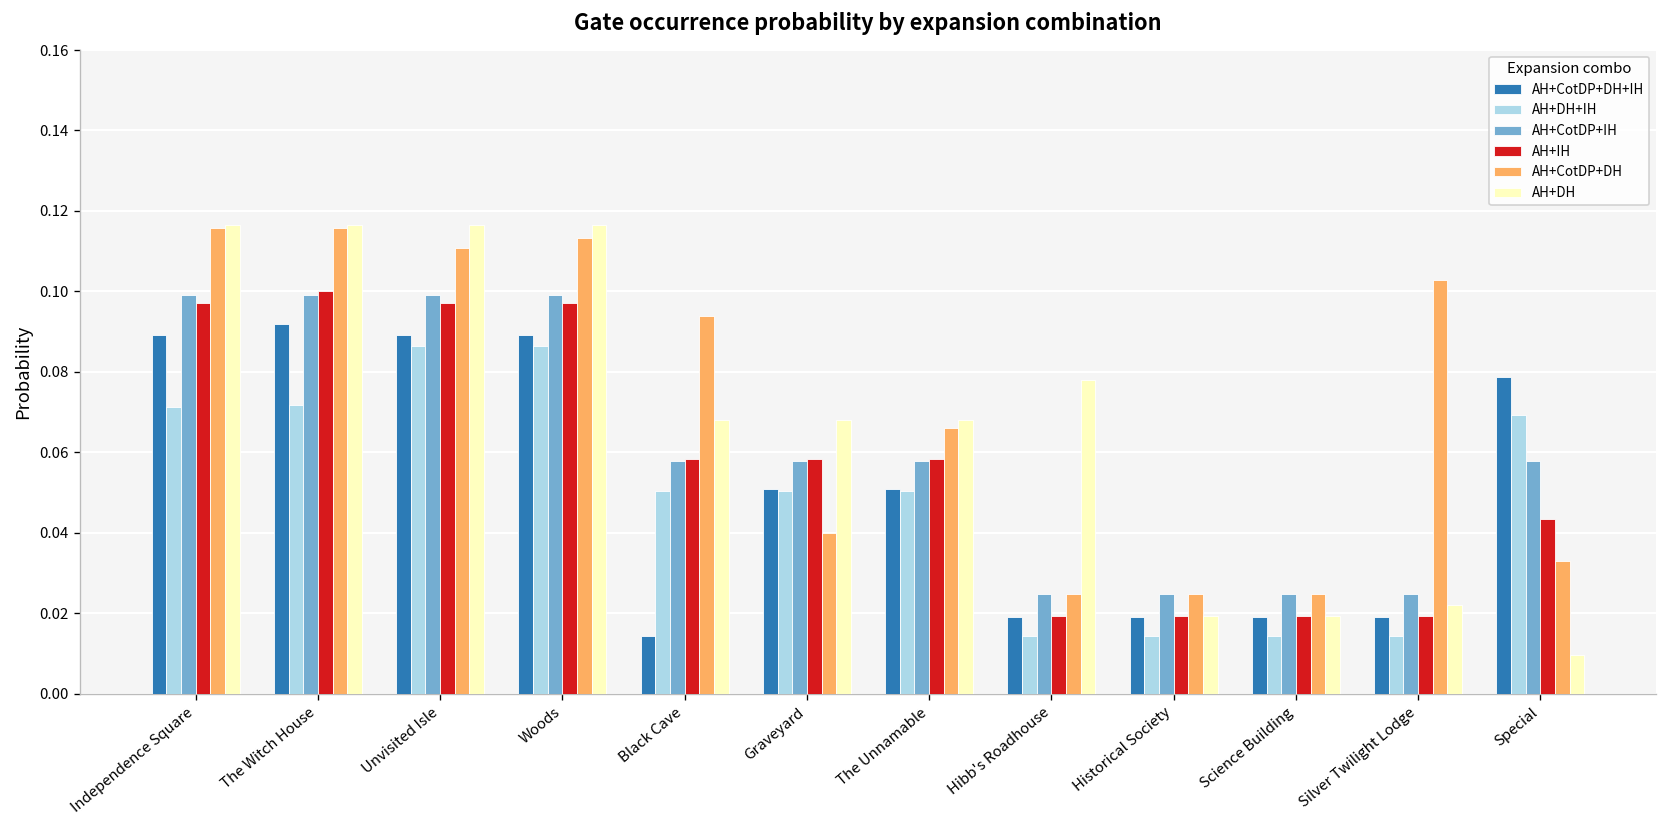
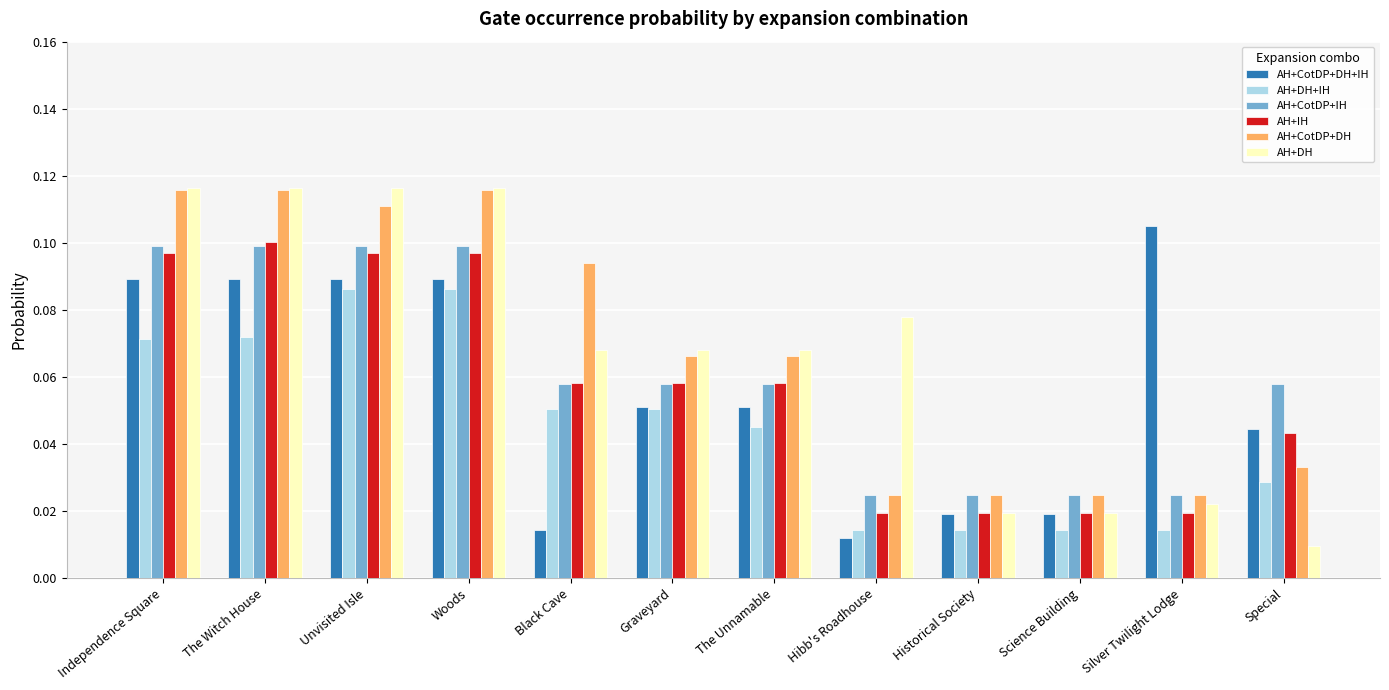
AH+CotDP+DH+IH, The Witch House: 0.092 -> 0.089
AH+CotDP+DH, Woods: 0.113 -> 0.116
AH+CotDP+DH, Graveyard: 0.040 -> 0.066
AH+DH+IH, The Unnamable: 0.050 -> 0.045
AH+CotDP+DH+IH, Hibb's Roadhouse: 0.019 -> 0.012
AH+CotDP+DH+IH, Silver Twilight Lodge: 0.019 -> 0.105
AH+CotDP+DH, Silver Twilight Lodge: 0.103 -> 0.025
AH+CotDP+DH+IH, Special: 0.079 -> 0.045
AH+DH+IH, Special: 0.069 -> 0.029
